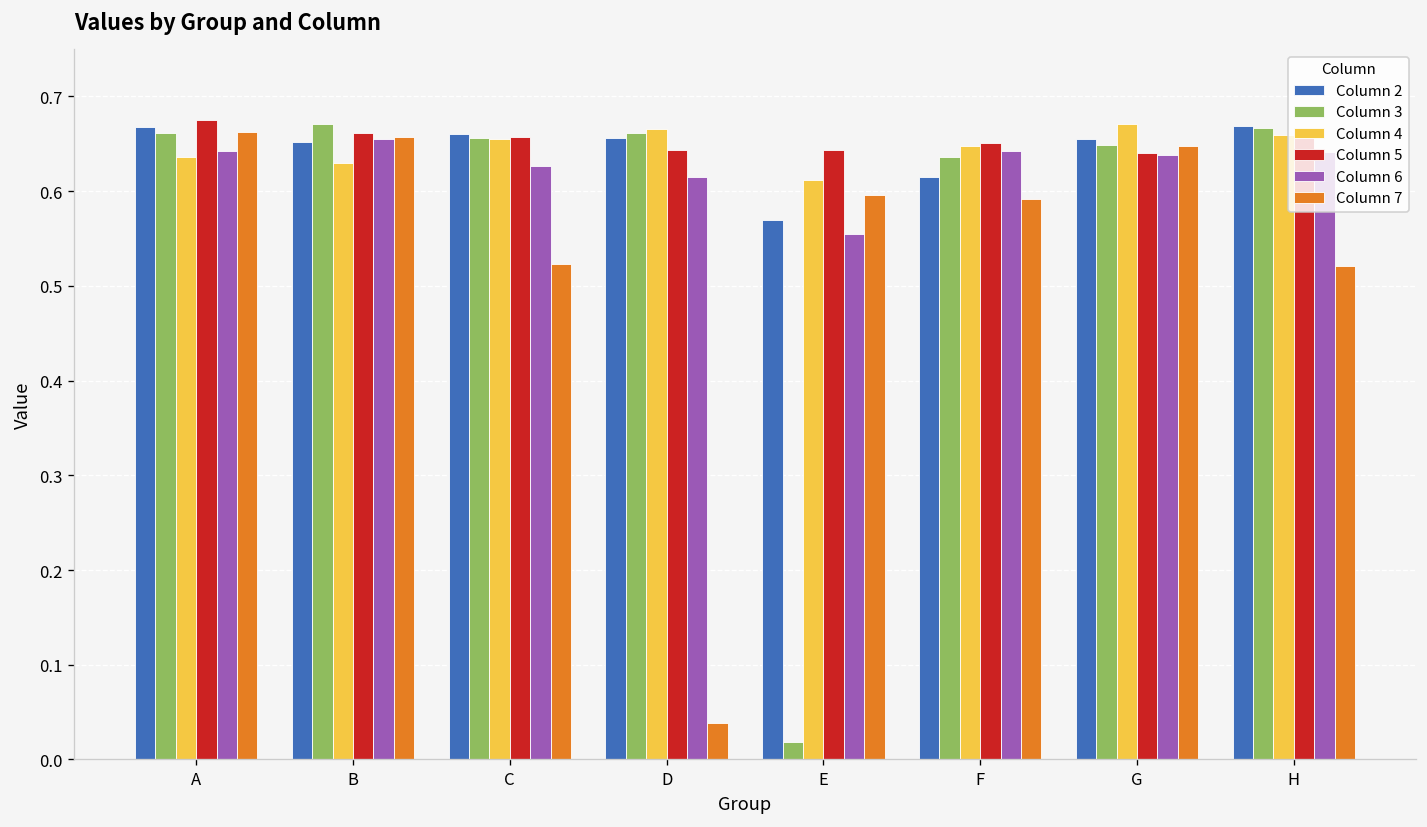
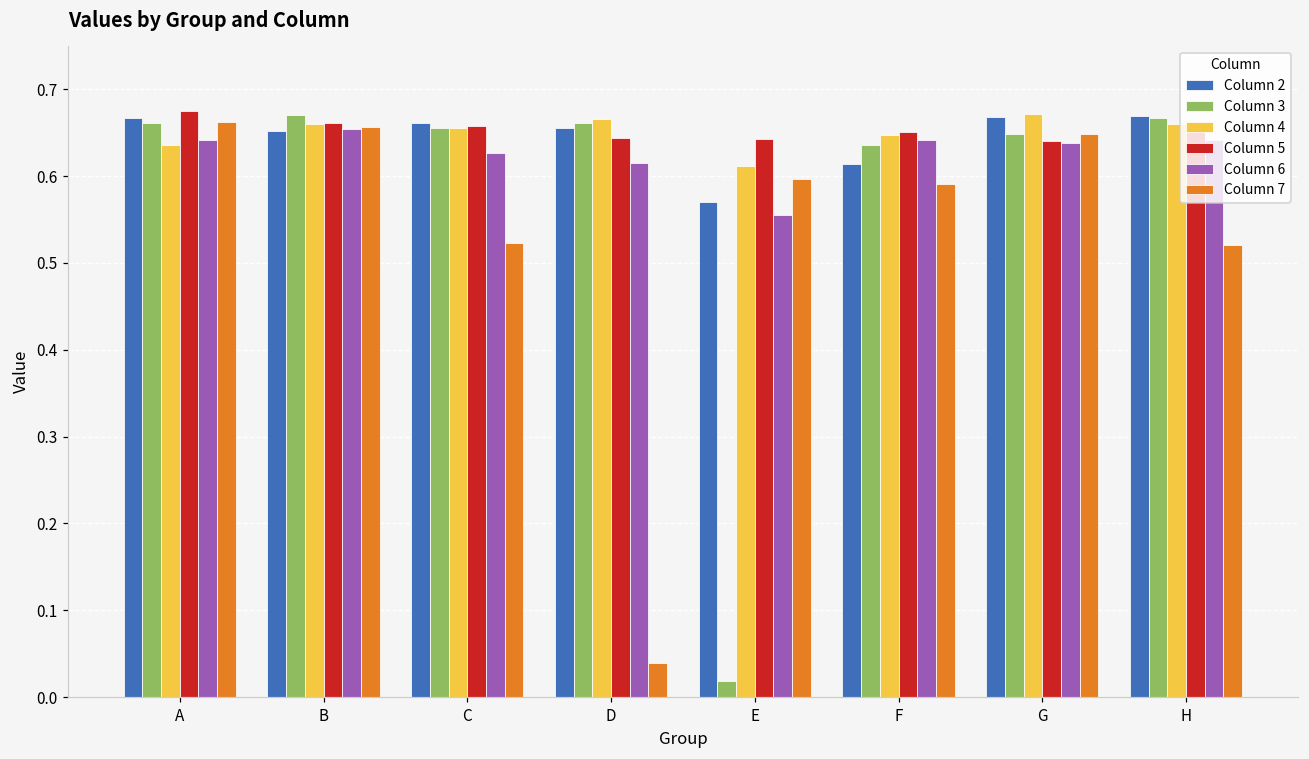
Column 4, B: 0.63 -> 0.66
Column 2, G: 0.66 -> 0.67
